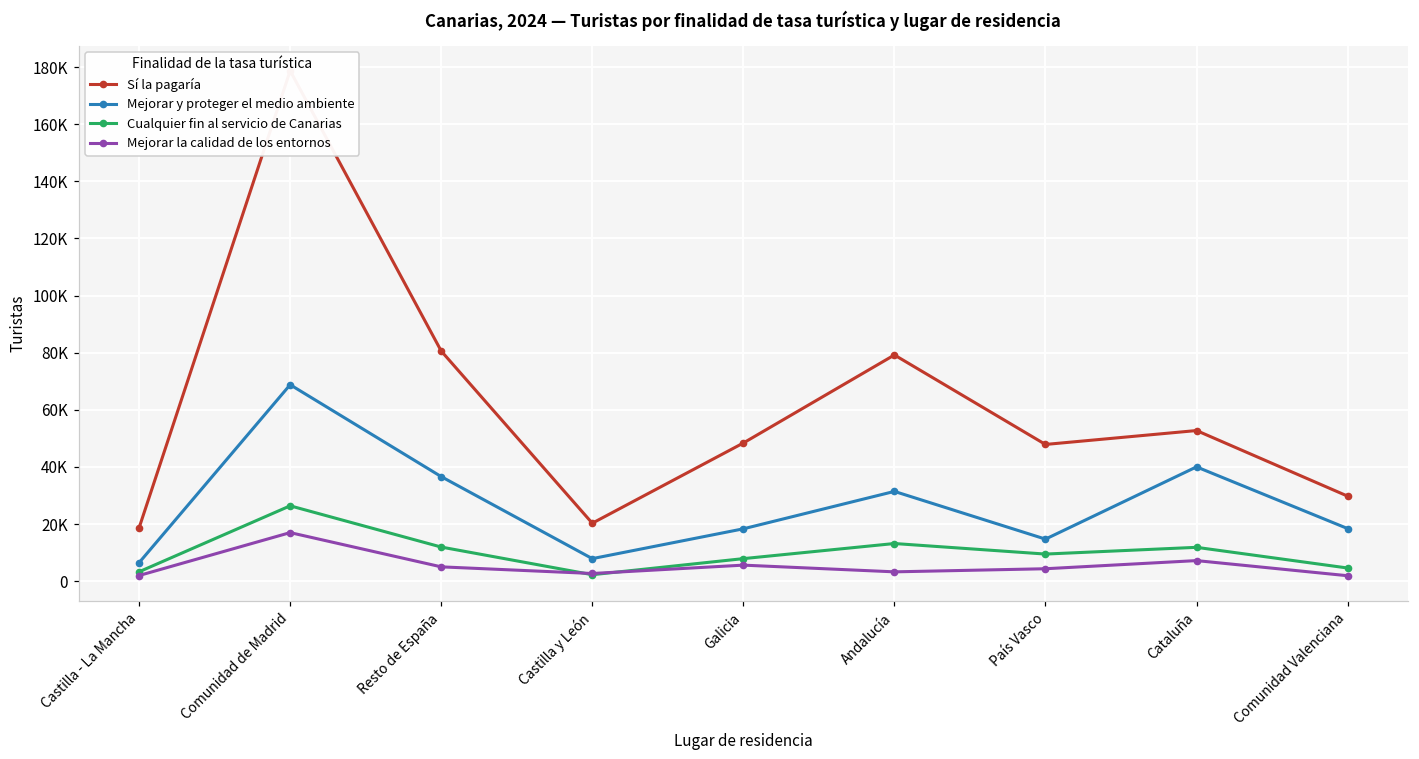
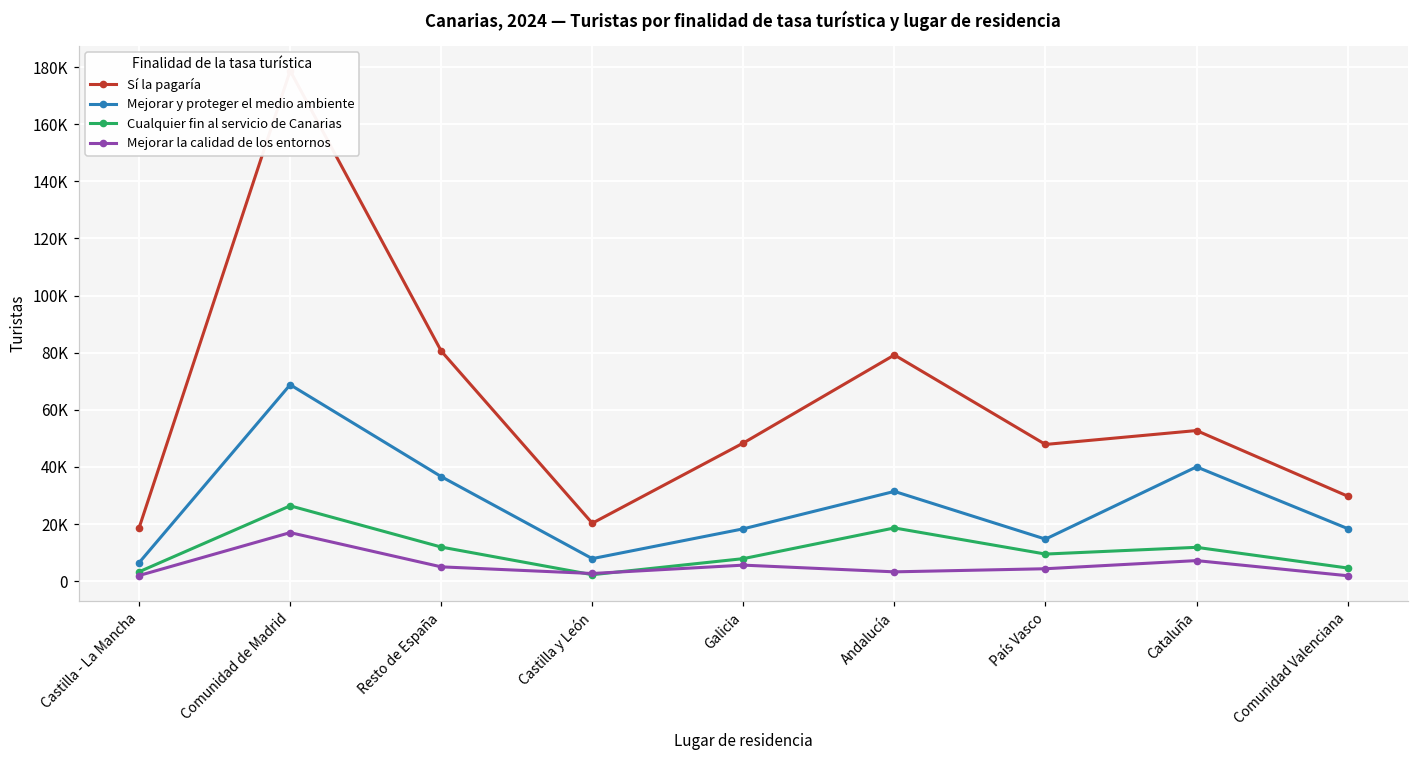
Cualquier fin al servicio de Canarias, Andalucía: 13000 -> 19000
